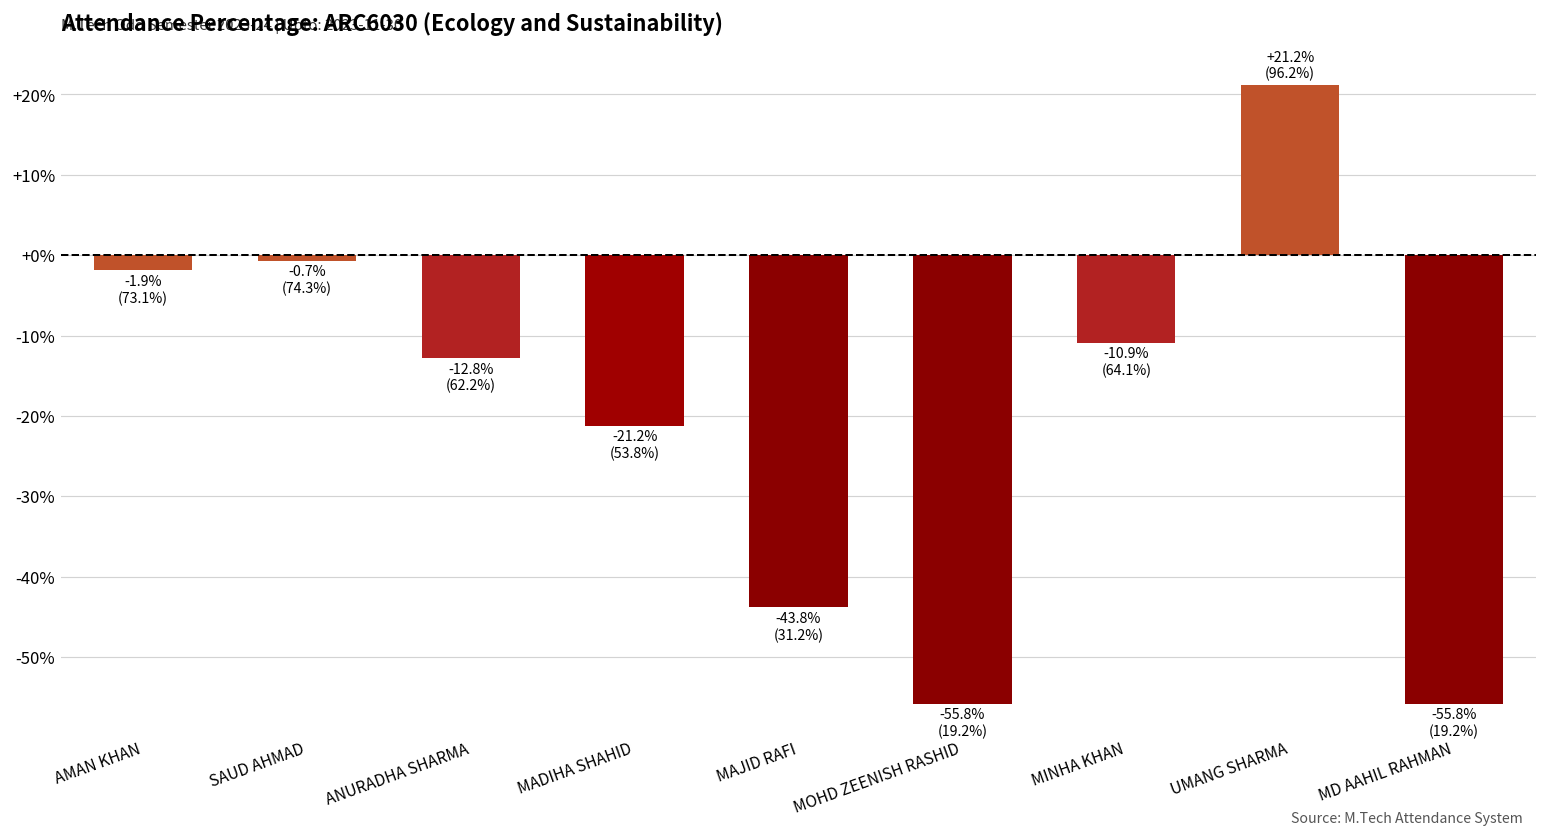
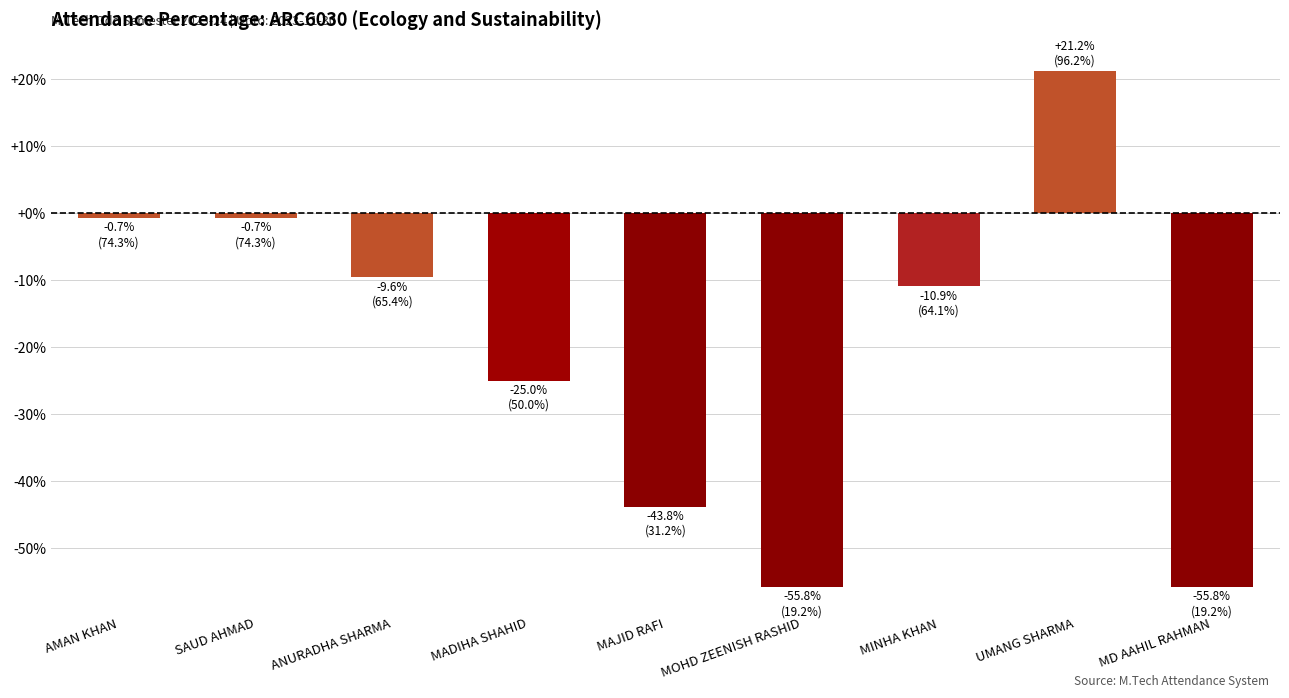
AMAN KHAN: -1.9% (73.1%) -> -0.7% (74.3%)
ANURADHA SHARMA: -12.8% (62.2%) -> -9.6% (65.4%)
MADIHA SHAHID: -21.2% (53.8%) -> -25.0% (50.0%)
